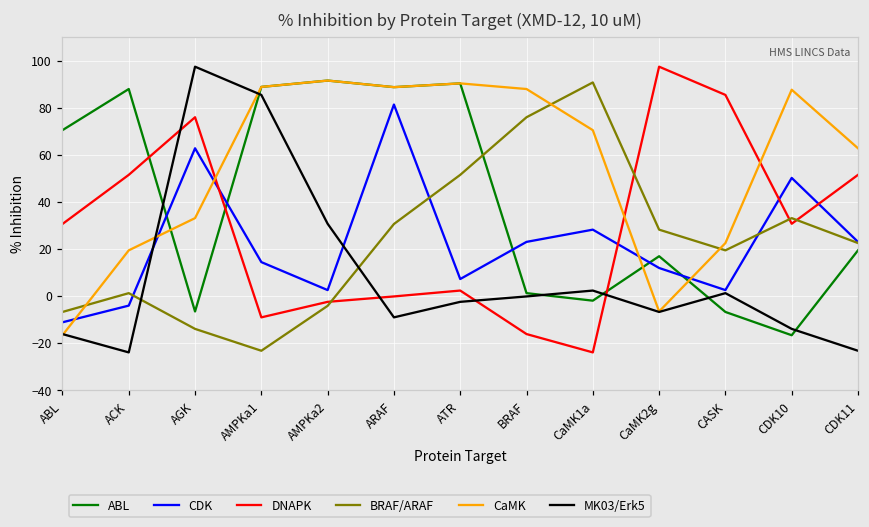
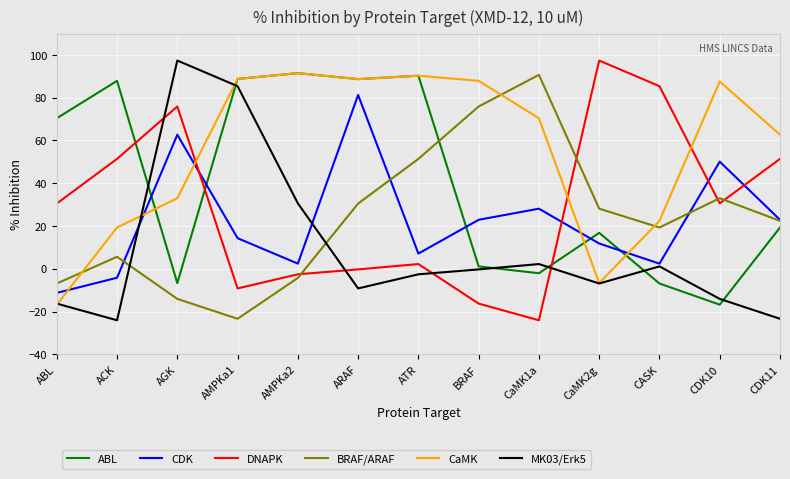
BRAF/ARAF, ACK: 1 -> 6
